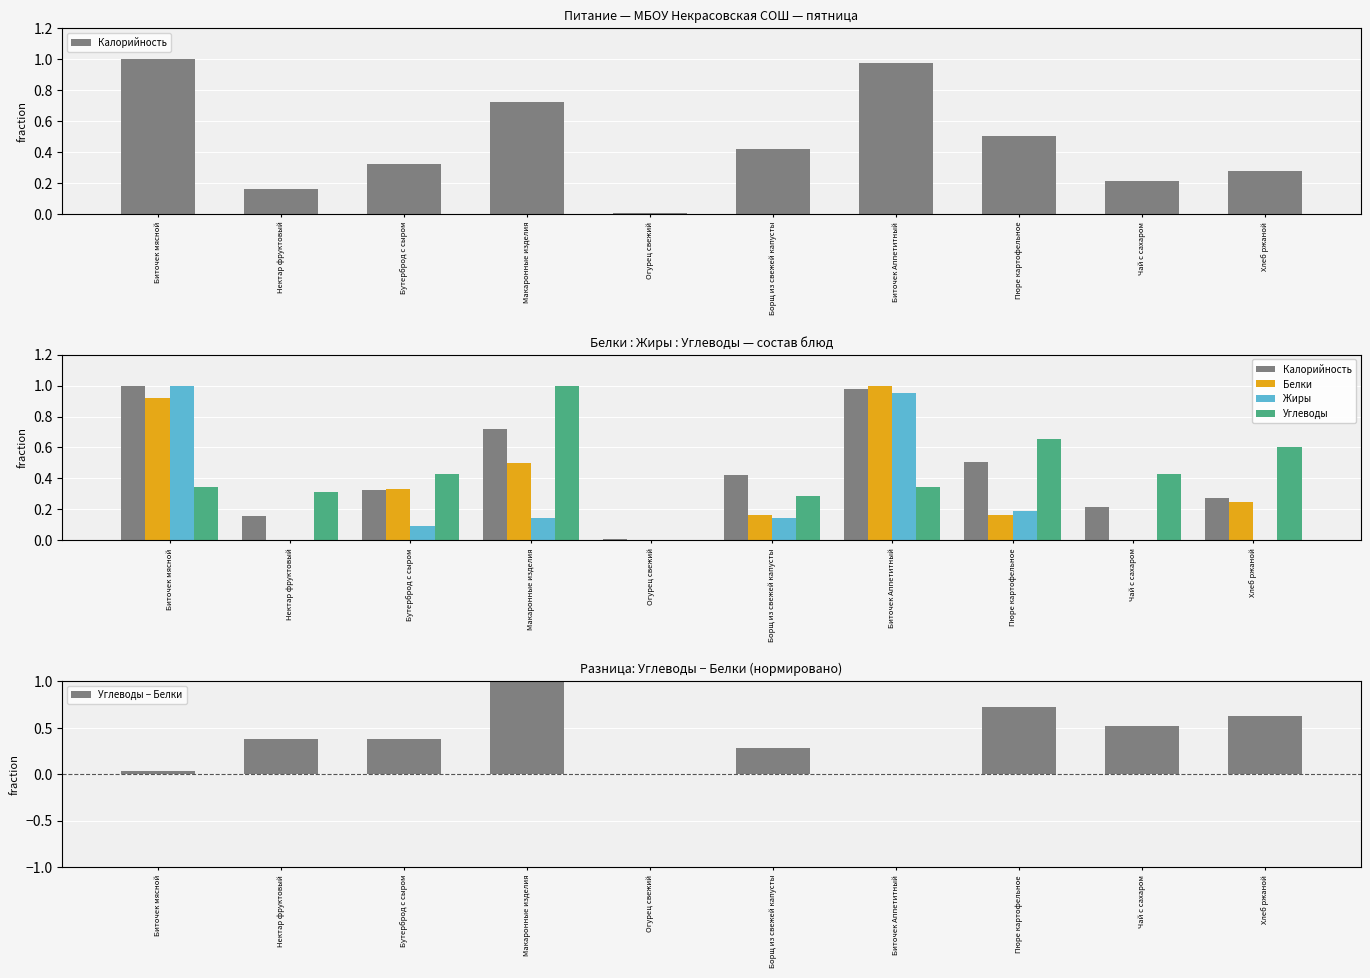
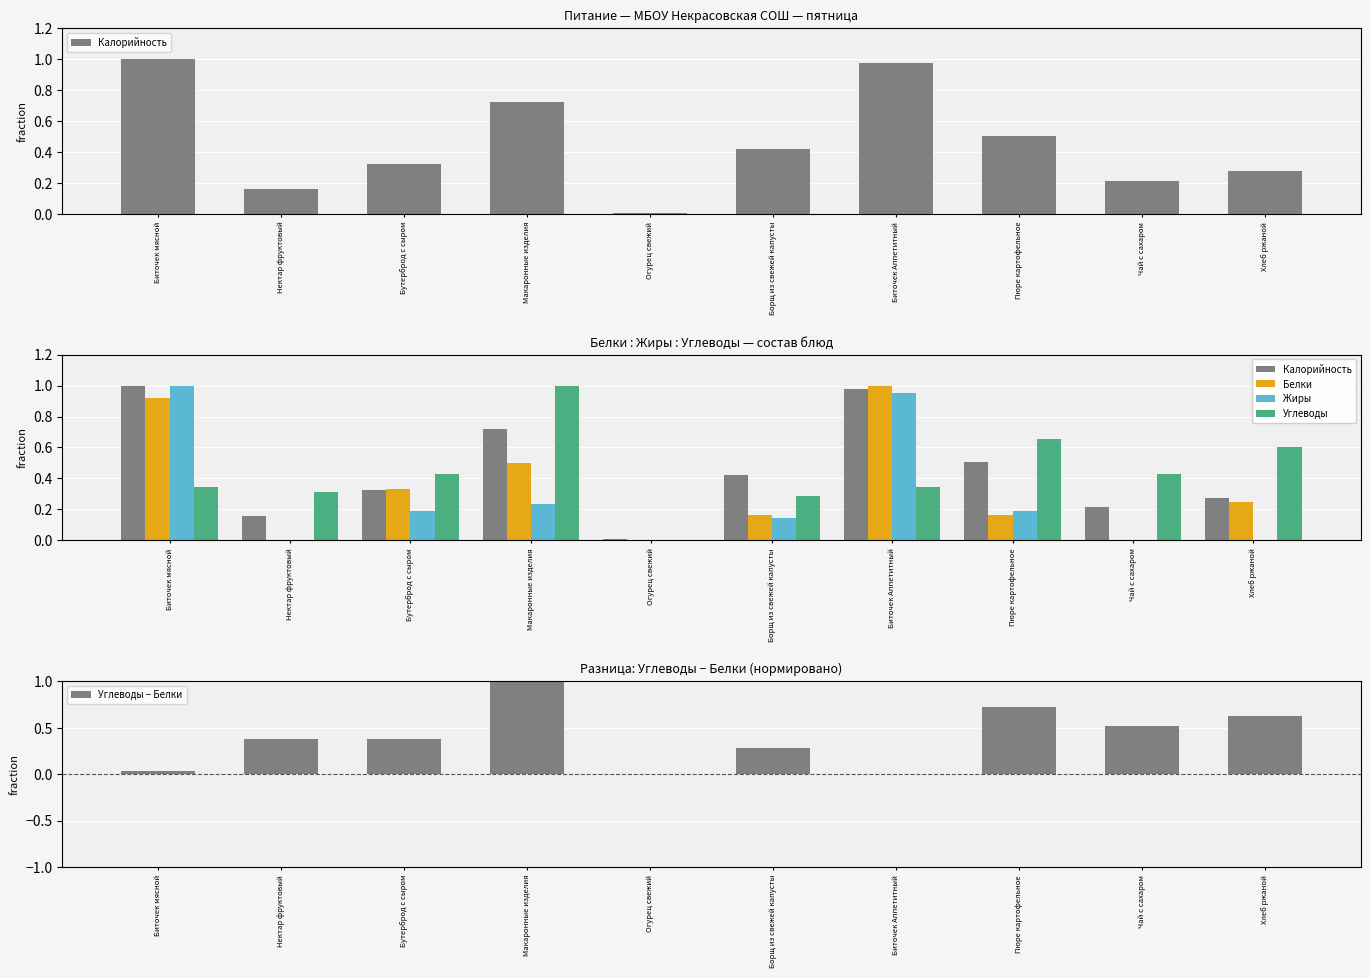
Белки : Жиры : Углеводы — состав блюд, Жиры, Бутерброд с сыром: 0.10 -> 0.19
Белки : Жиры : Углеводы — состав блюд, Жиры, Макаронные изделия: 0.14 -> 0.24
